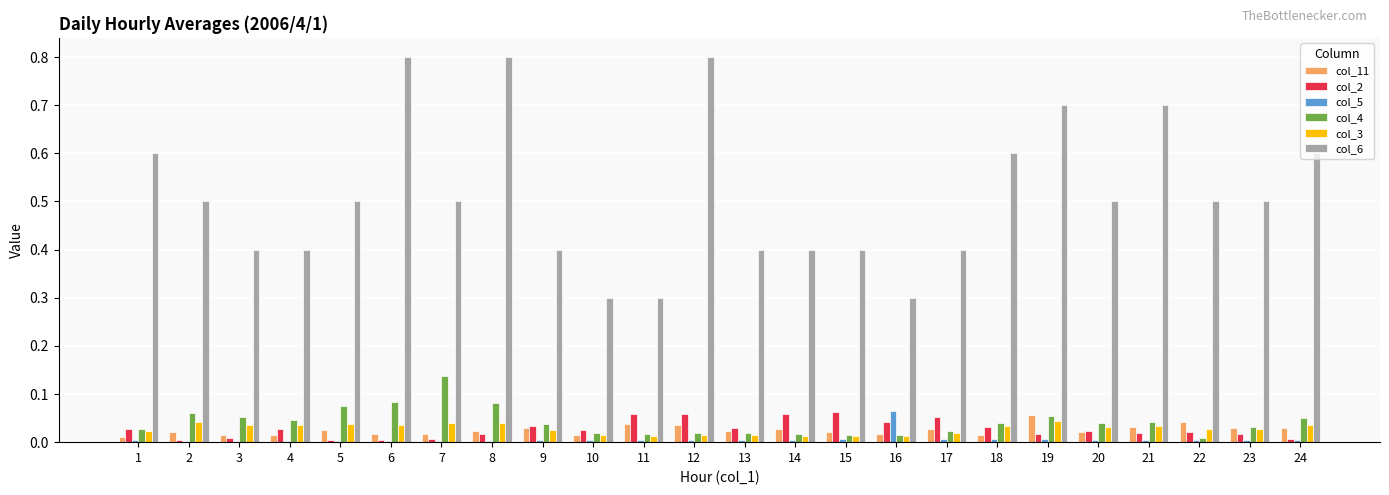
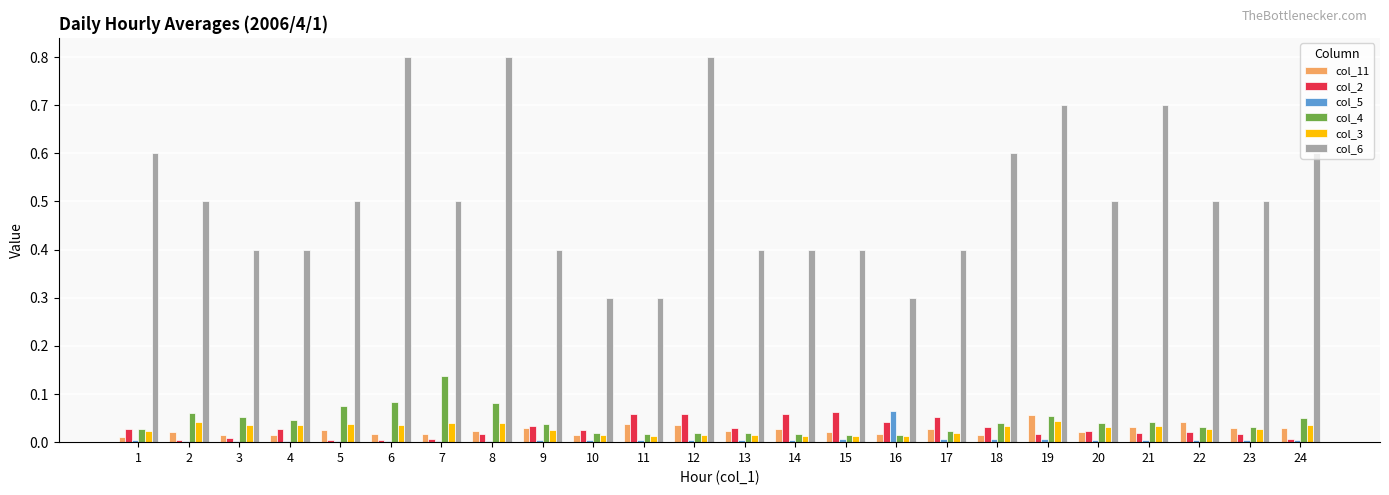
col_4, 22: 0.01 -> 0.03
